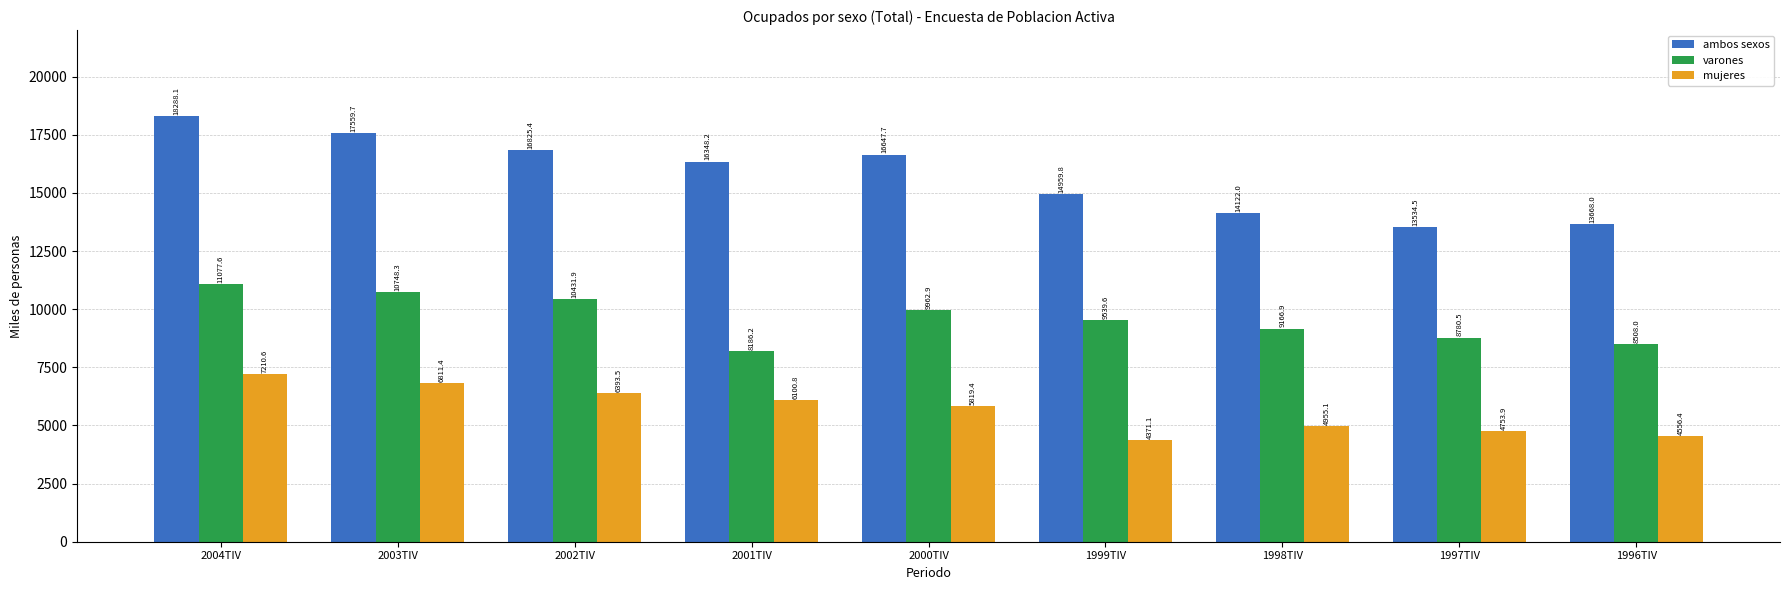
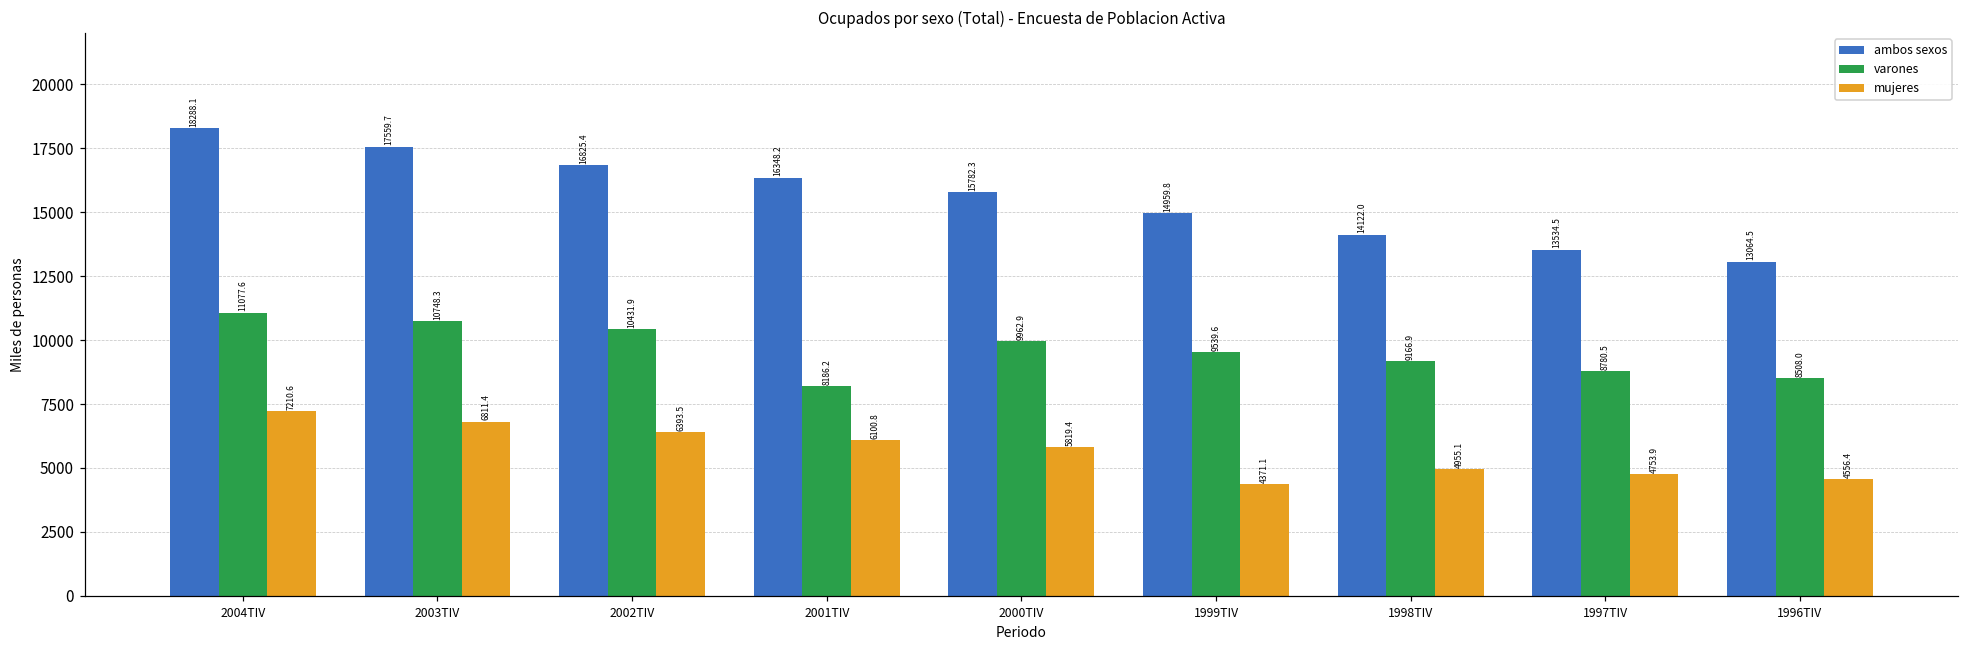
ambos sexos, 2000TIV: 16647.7 -> 15782.3
ambos sexos, 1996TIV: 13668.0 -> 13064.5
